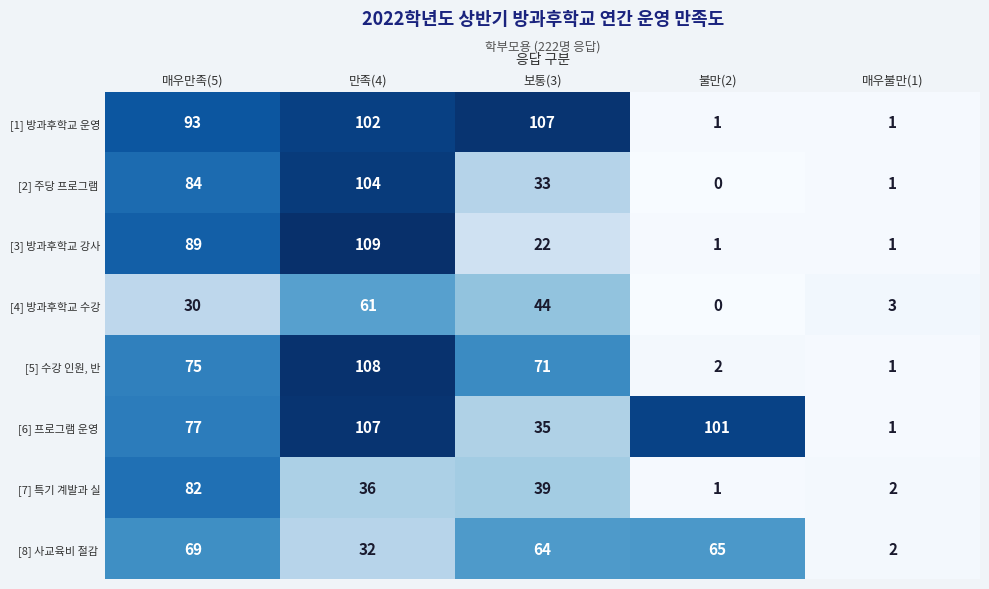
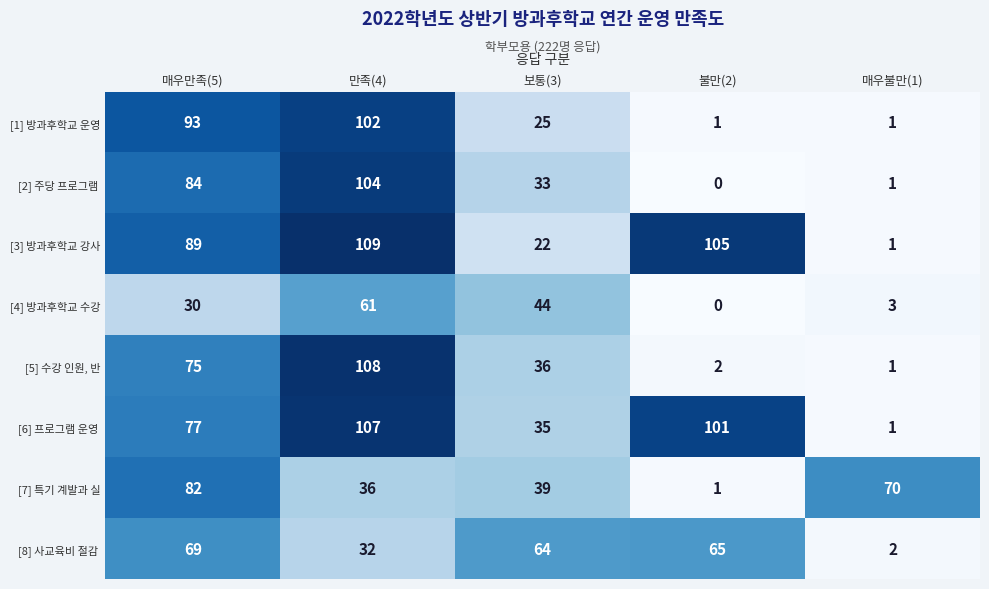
[1] 방과후학교 운영, 보통(3): 107 -> 25
[3] 방과후학교 강사, 불만(2): 1 -> 105
[5] 수강 인원, 반, 보통(3): 71 -> 36
[7] 특기 계발과 실, 매우불만(1): 2 -> 70
